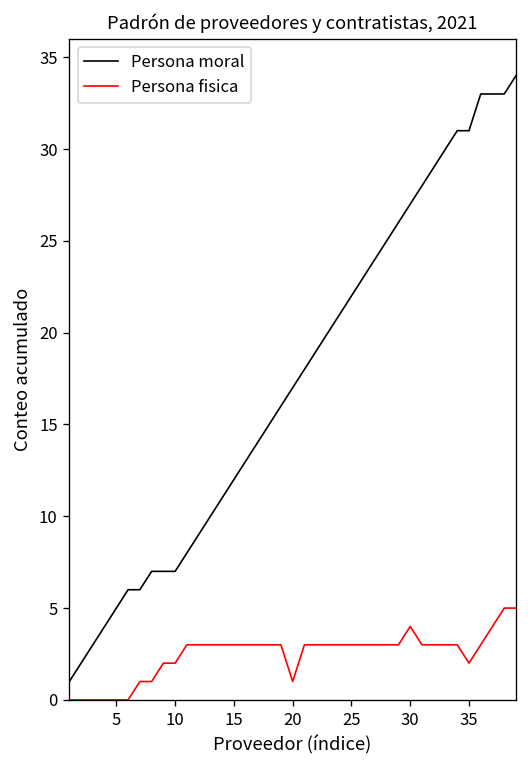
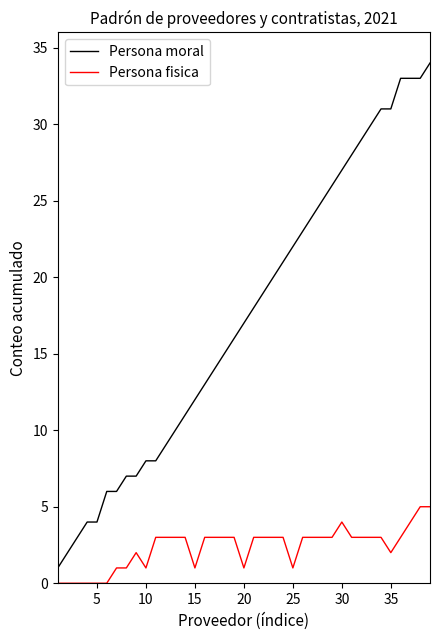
Persona moral, 5: 5 -> 4
Persona moral, 10: 7 -> 8
Persona fisica, 10: 2 -> 1
Persona fisica, 15: 3 -> 1
Persona fisica, 25: 3 -> 1
